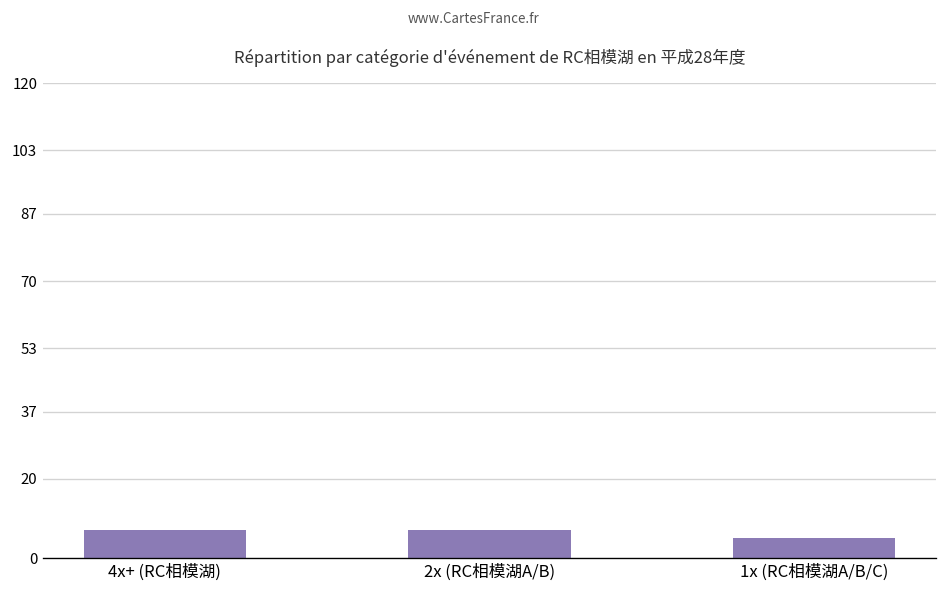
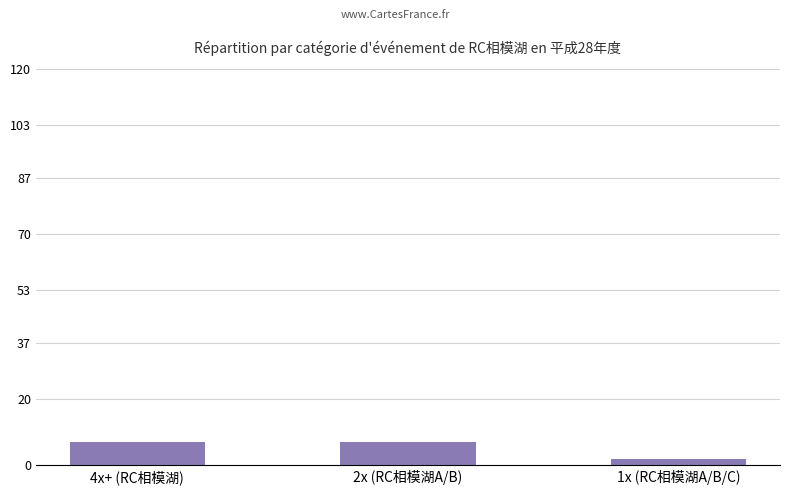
1x (RC相模湖A/B/C): 5 -> 2
